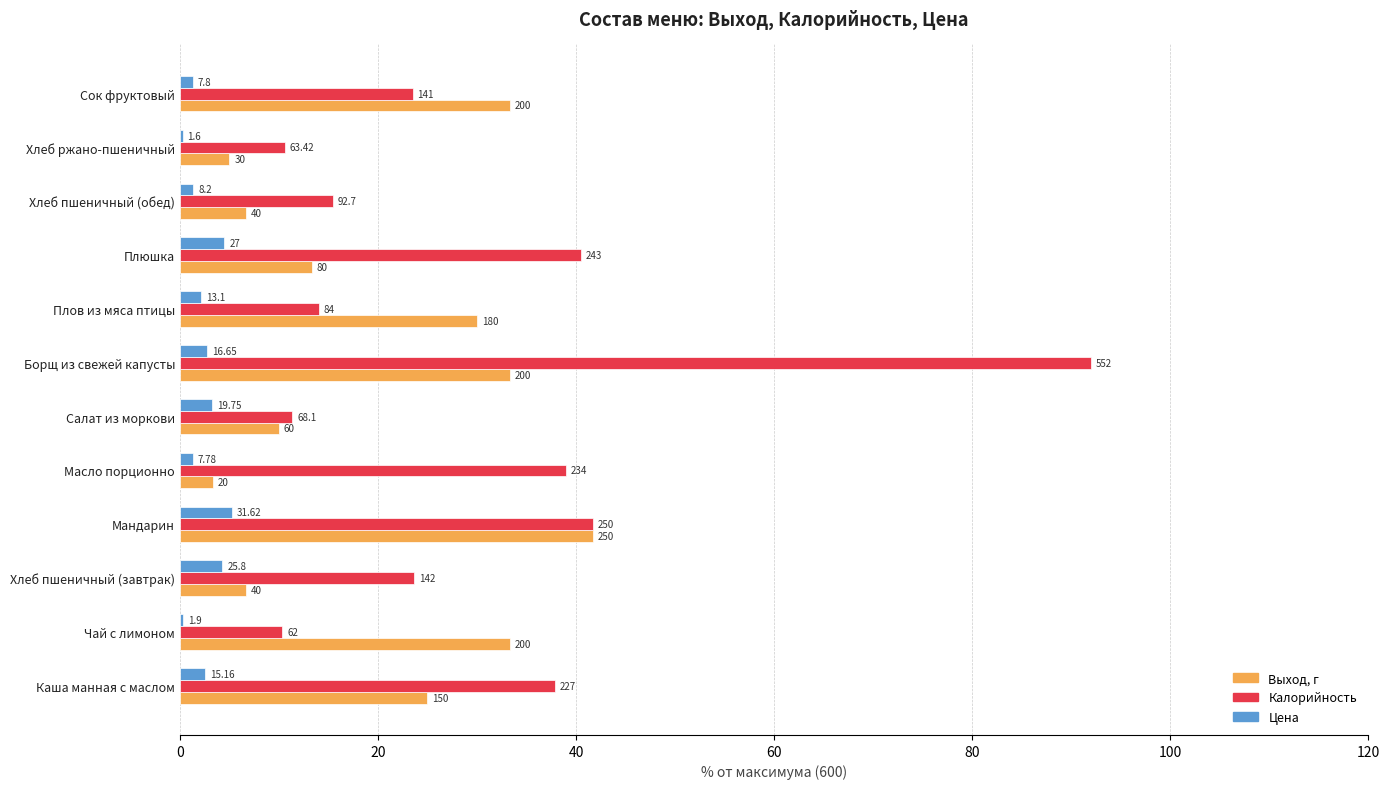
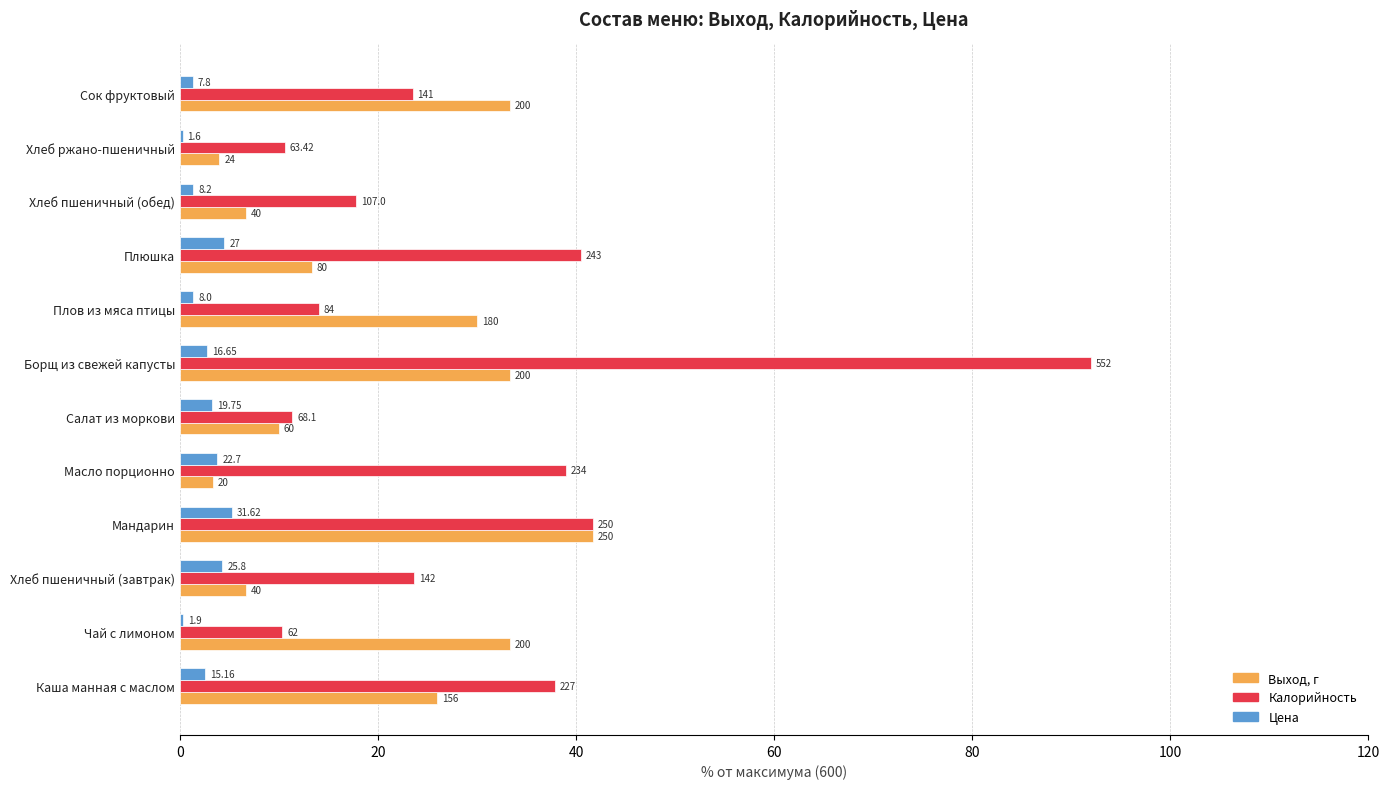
Выход, г, Хлеб ржано-пшеничный: 30 -> 24
Калорийность, Хлеб пшеничный (обед): 92.7 -> 107.0
Цена, Плов из мяса птицы: 13.1 -> 8.0
Цена, Масло порционно: 7.78 -> 22.7
Выход, г, Каша манная с маслом: 150 -> 156
